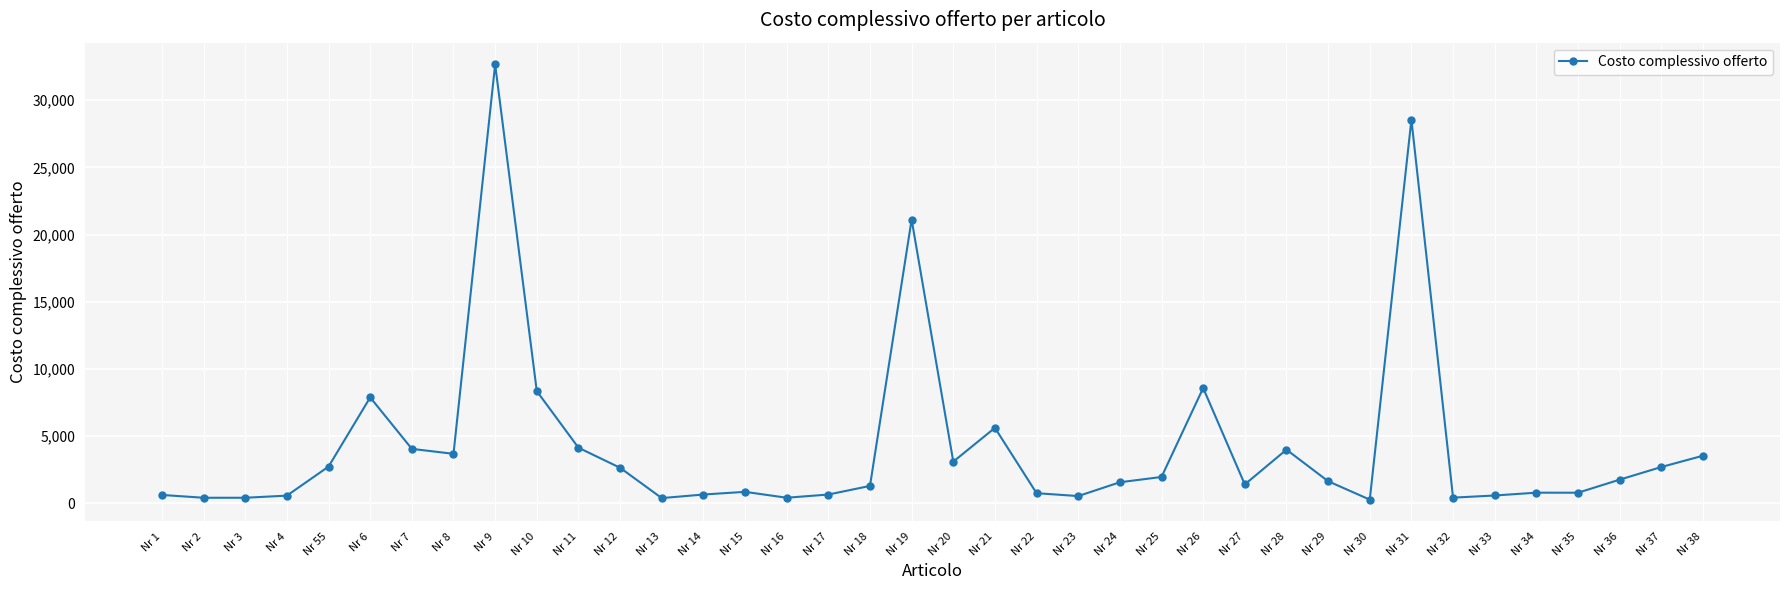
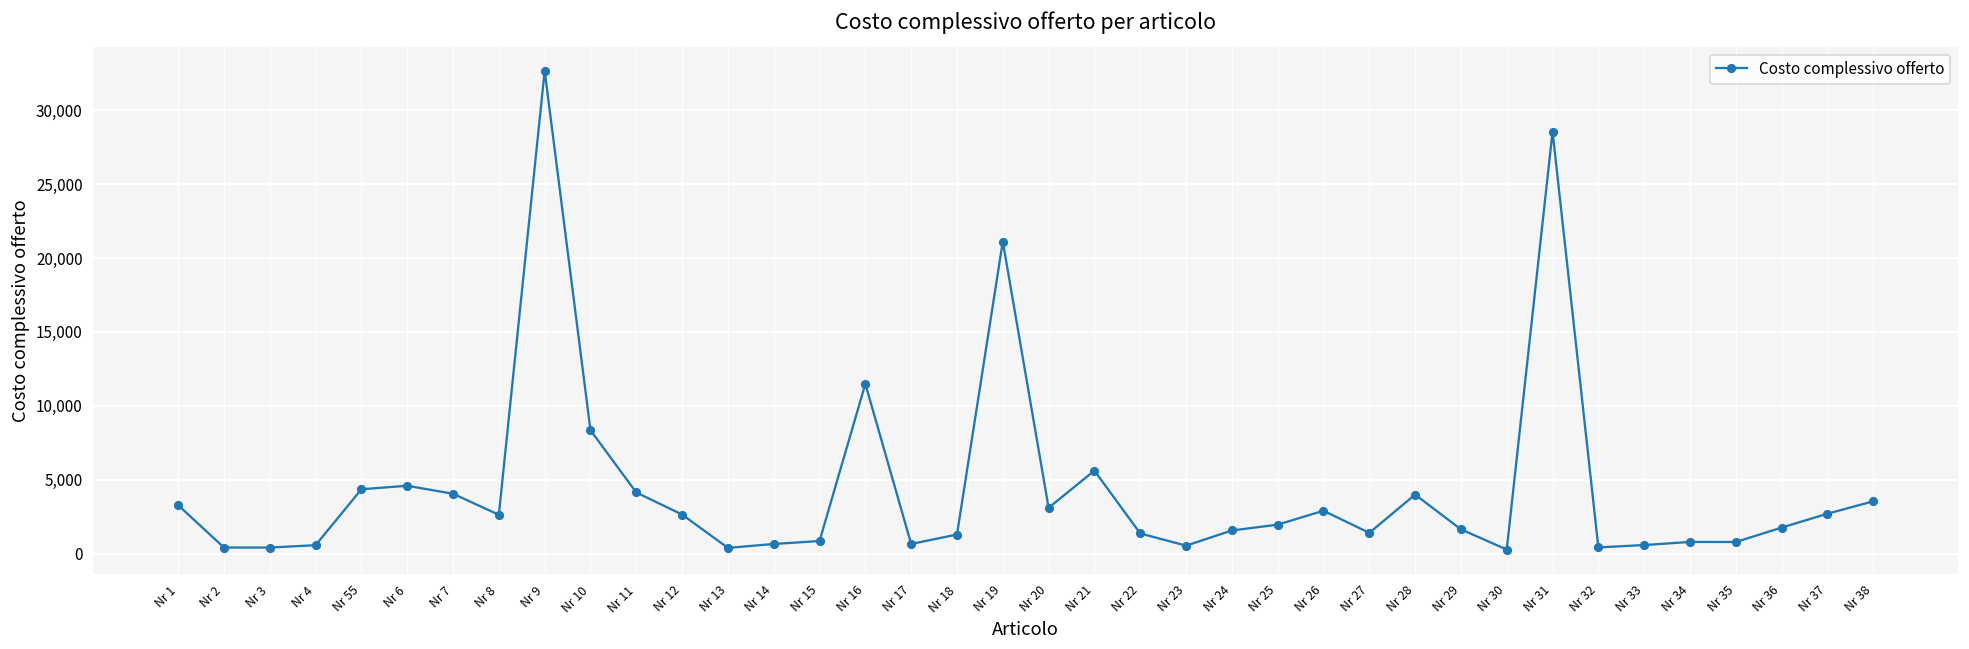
Nr 1: 600 -> 3,300
Nr 55: 2,700 -> 4,400
Nr 6: 7,900 -> 4,600
Nr 8: 3,700 -> 2,600
Nr 16: 400 -> 11,500
Nr 22: 800 -> 1,400
Nr 26: 8,600 -> 2,900
